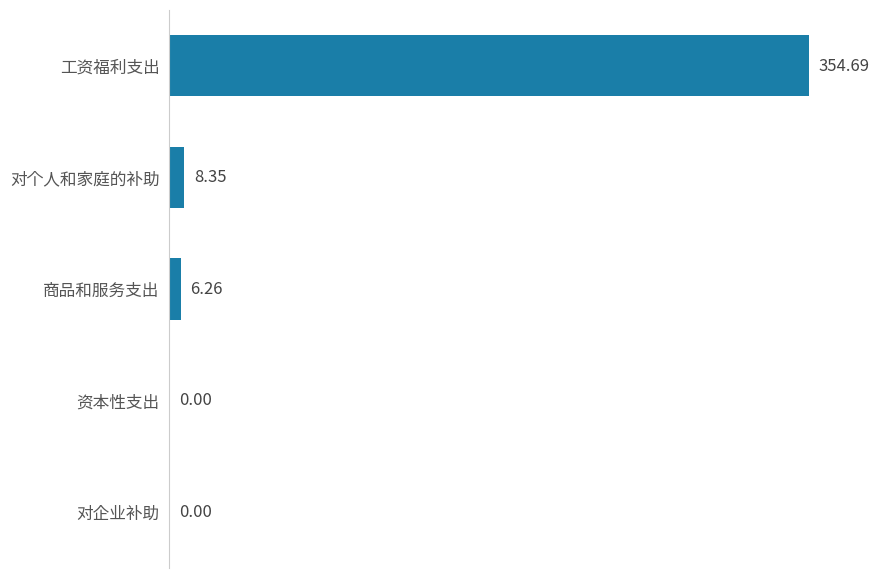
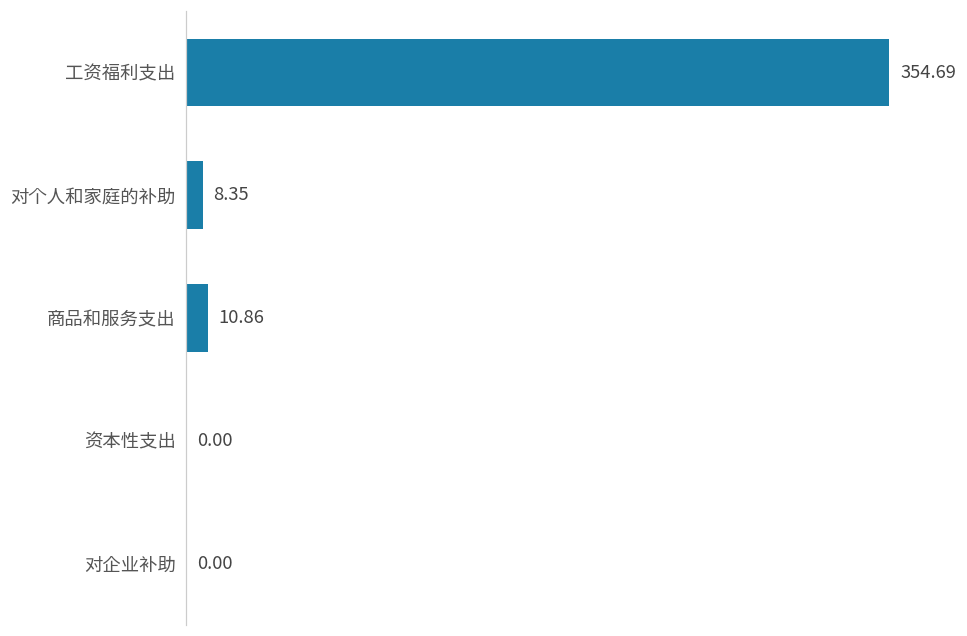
商品和服务支出: 6.26 -> 10.86
